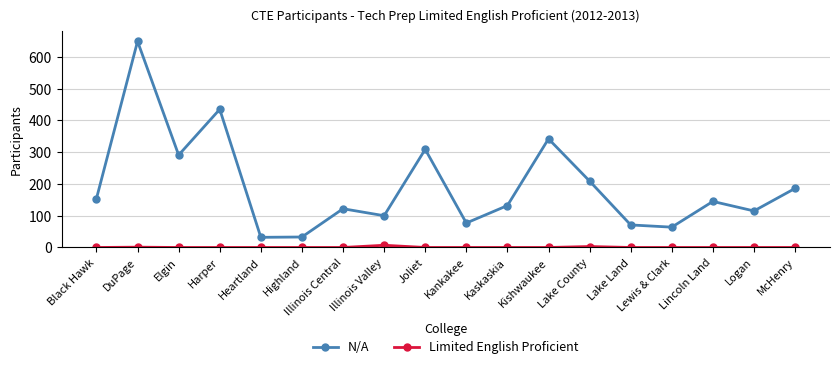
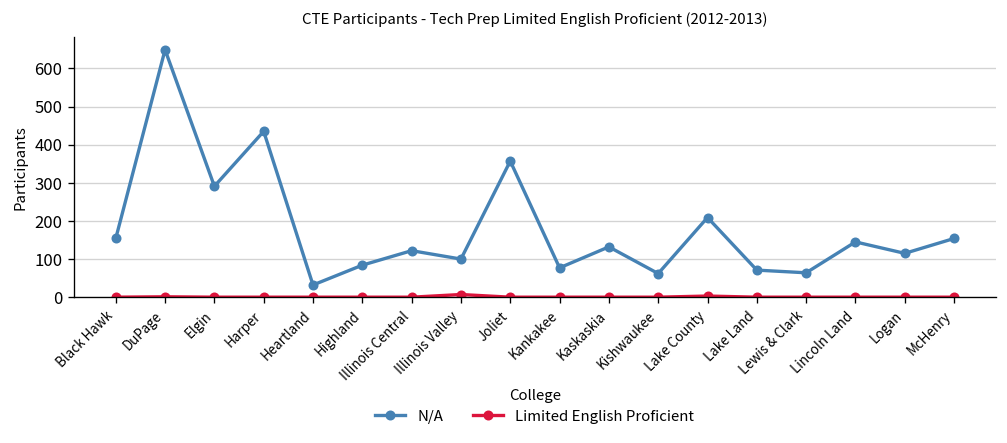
N/A, Highland: 30 -> 80
N/A, Joliet: 310 -> 360
N/A, Kishwaukee: 340 -> 60
N/A, McHenry: 190 -> 150
